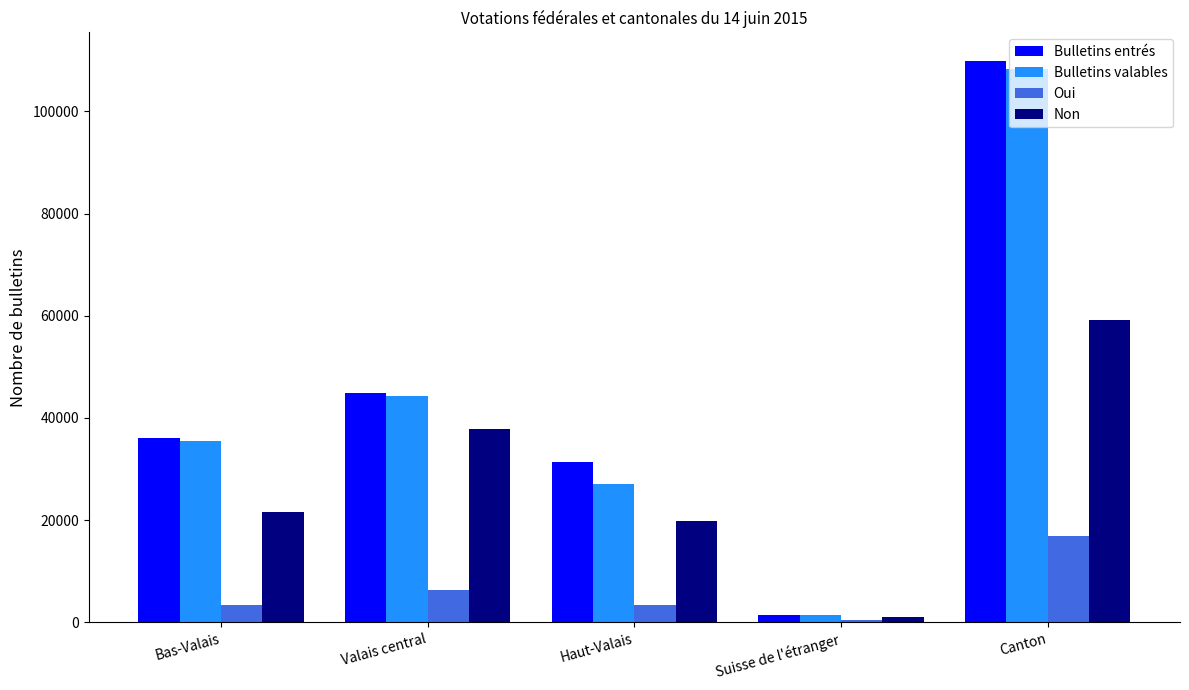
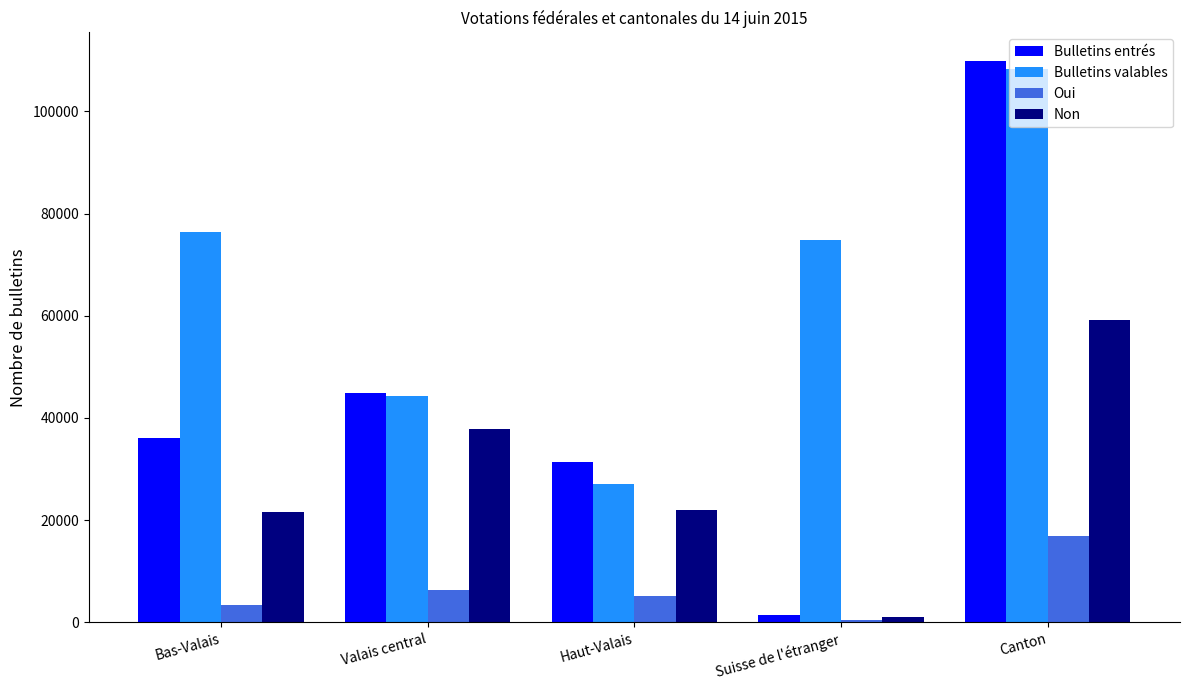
Bulletins valables, Bas-Valais: 36000 -> 76000
Oui, Haut-Valais: 3000 -> 5000
Non, Haut-Valais: 20000 -> 22000
Bulletins valables, Suisse de l'étranger: 1000 -> 75000
